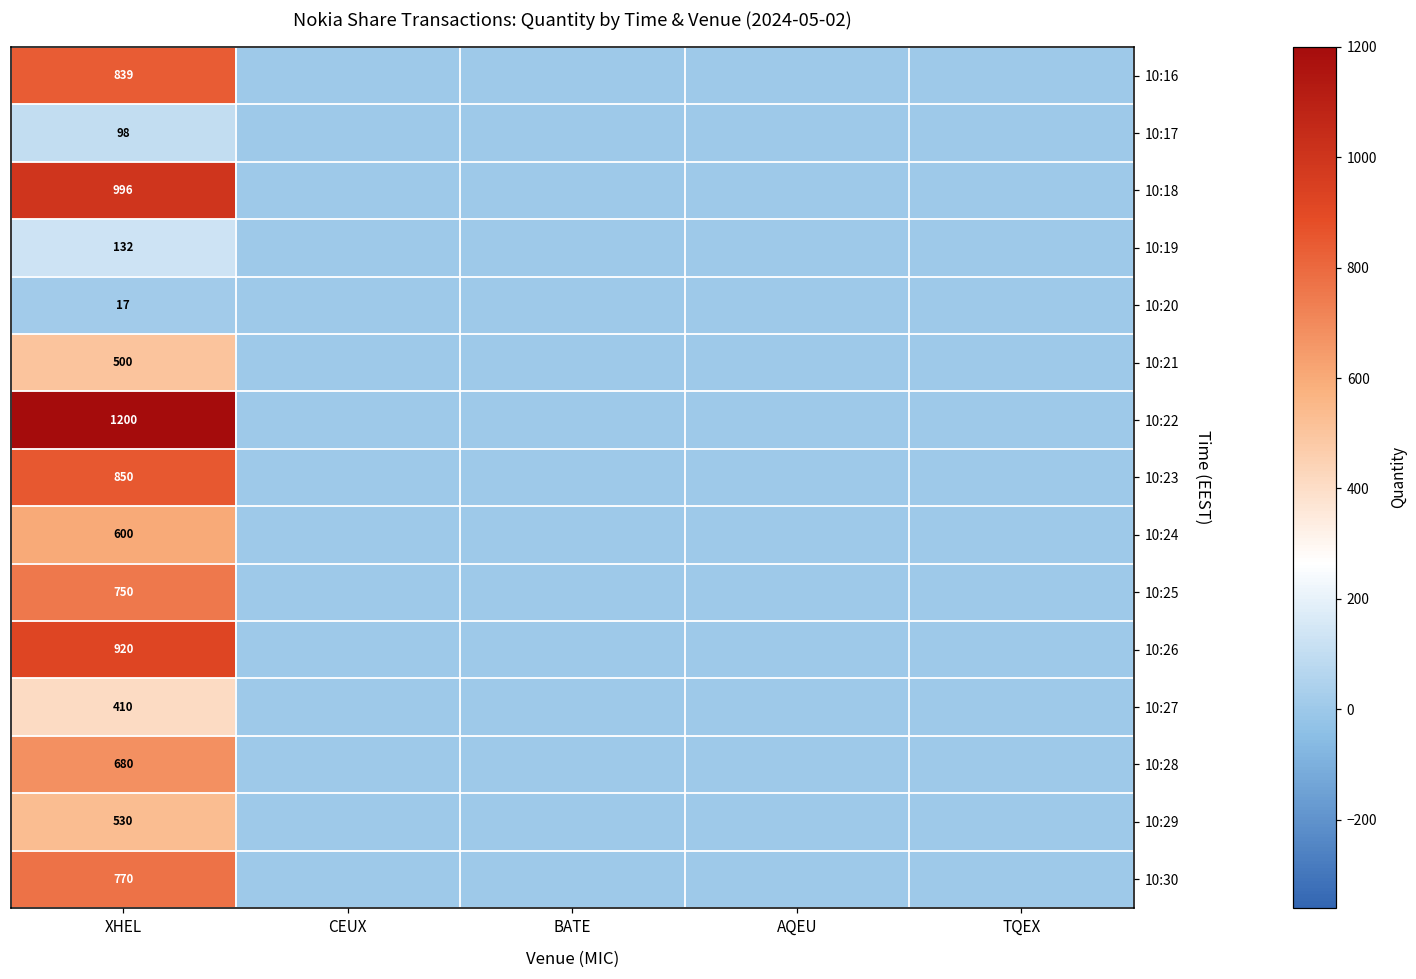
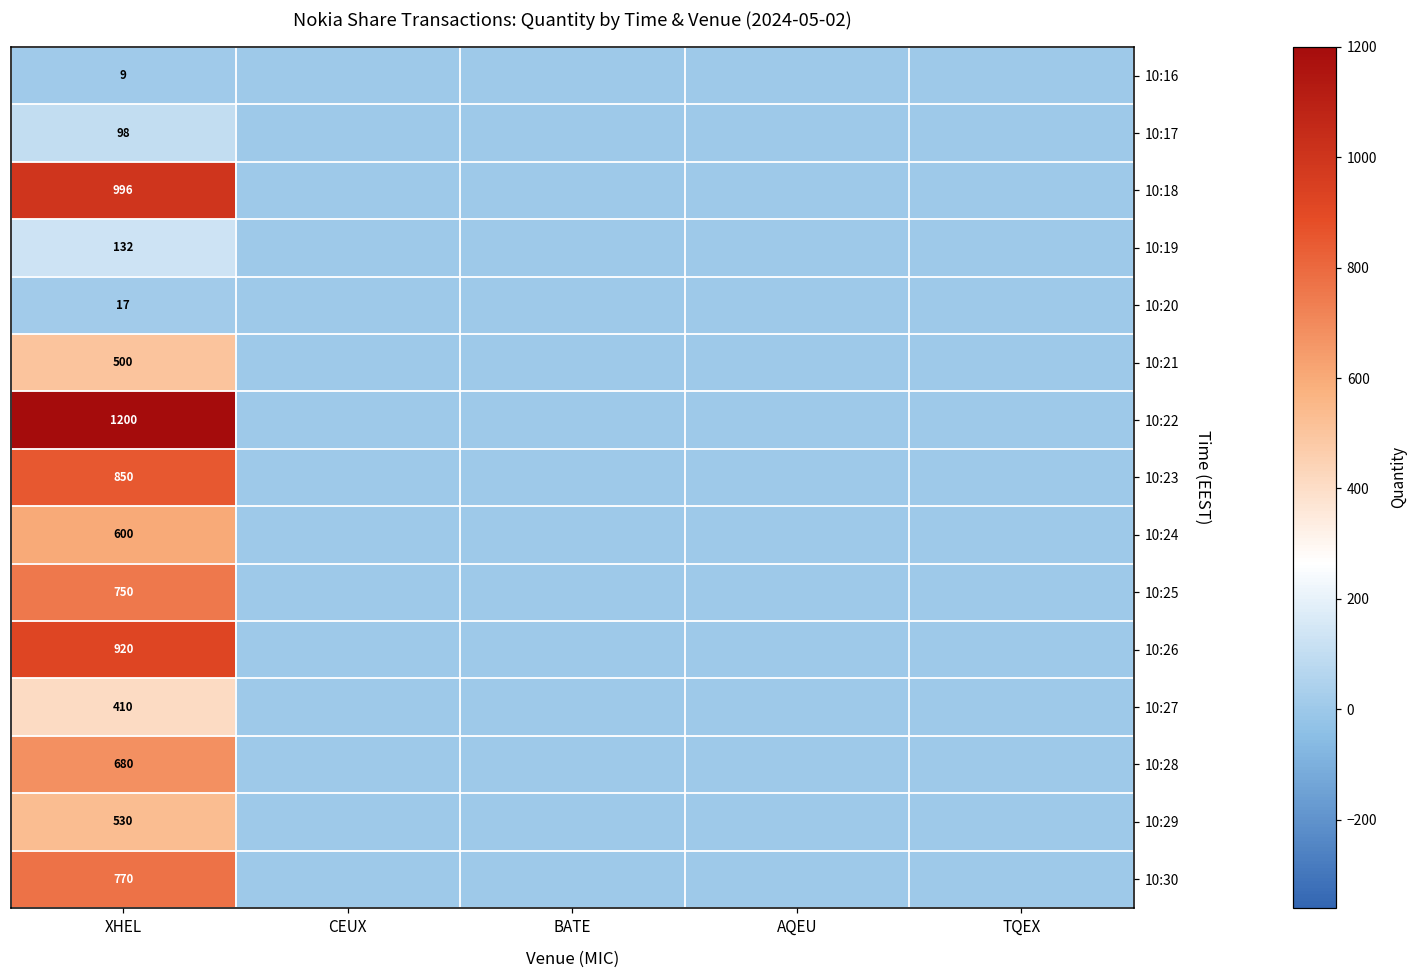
10:16, XHEL: 839 -> 9
